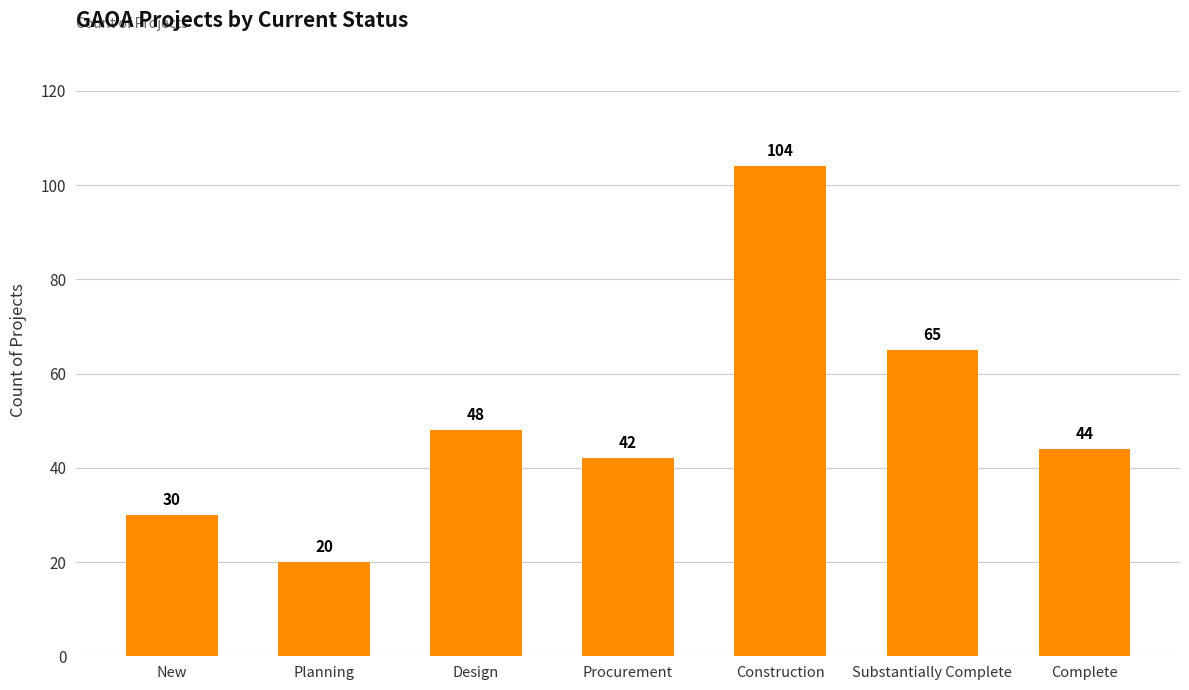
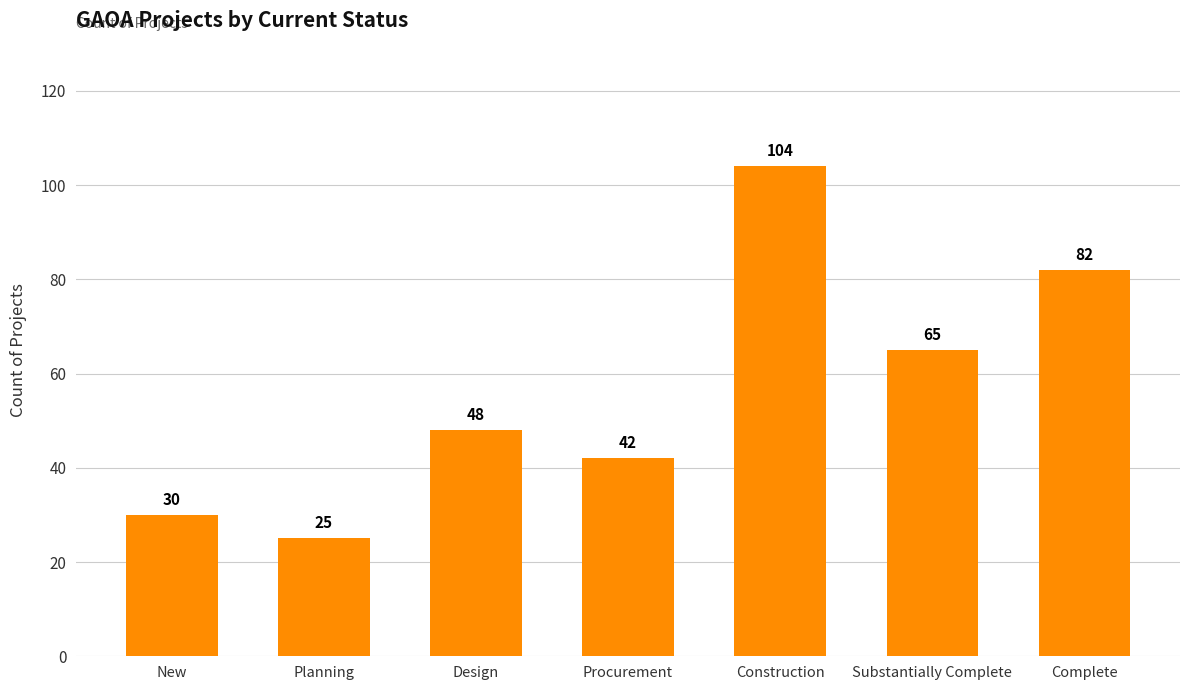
Planning: 20 -> 25
Complete: 44 -> 82
